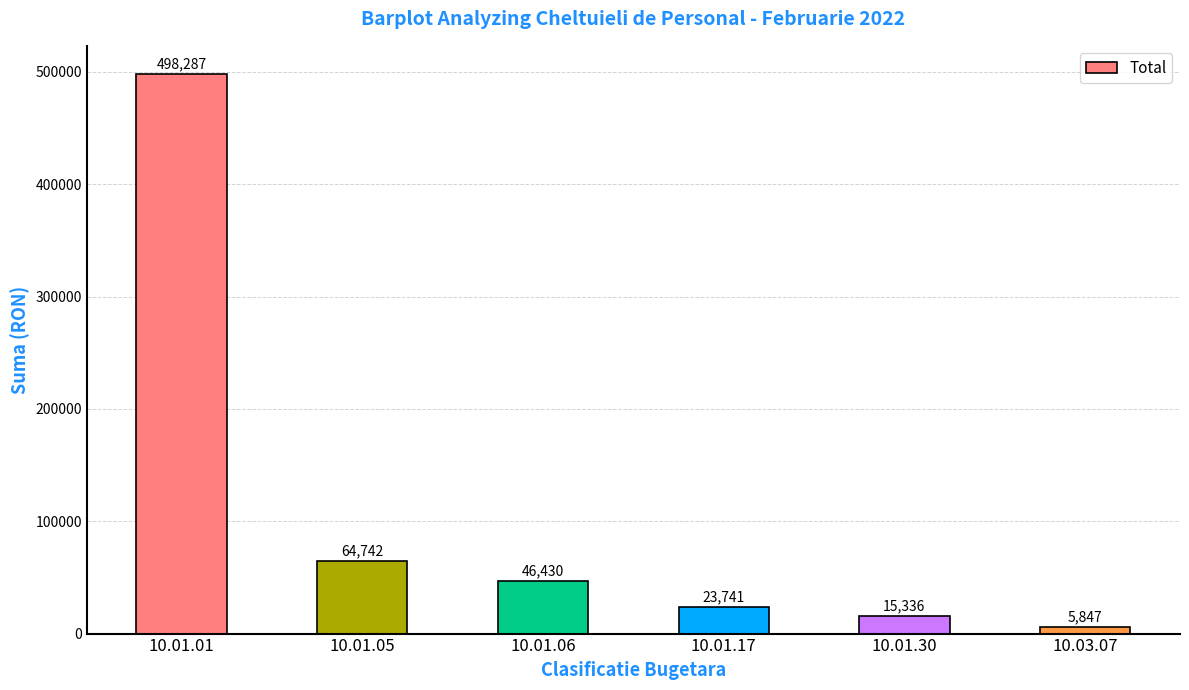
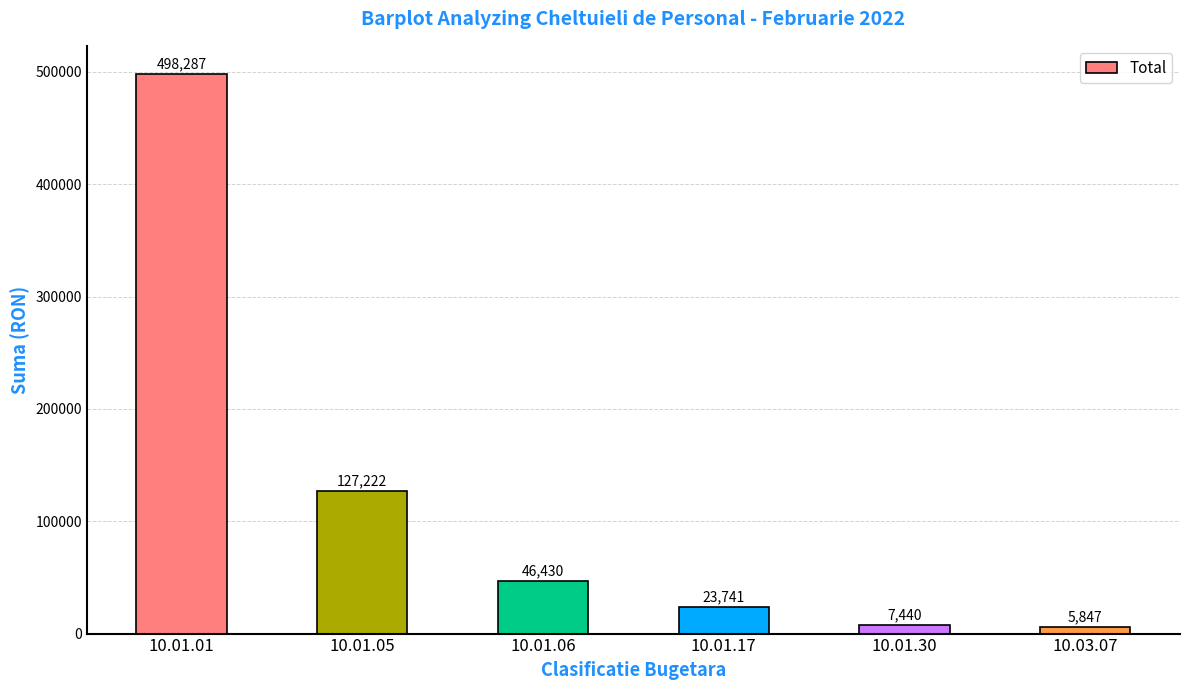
10.01.05: 64,742 -> 127,222
10.01.30: 15,336 -> 7,440
